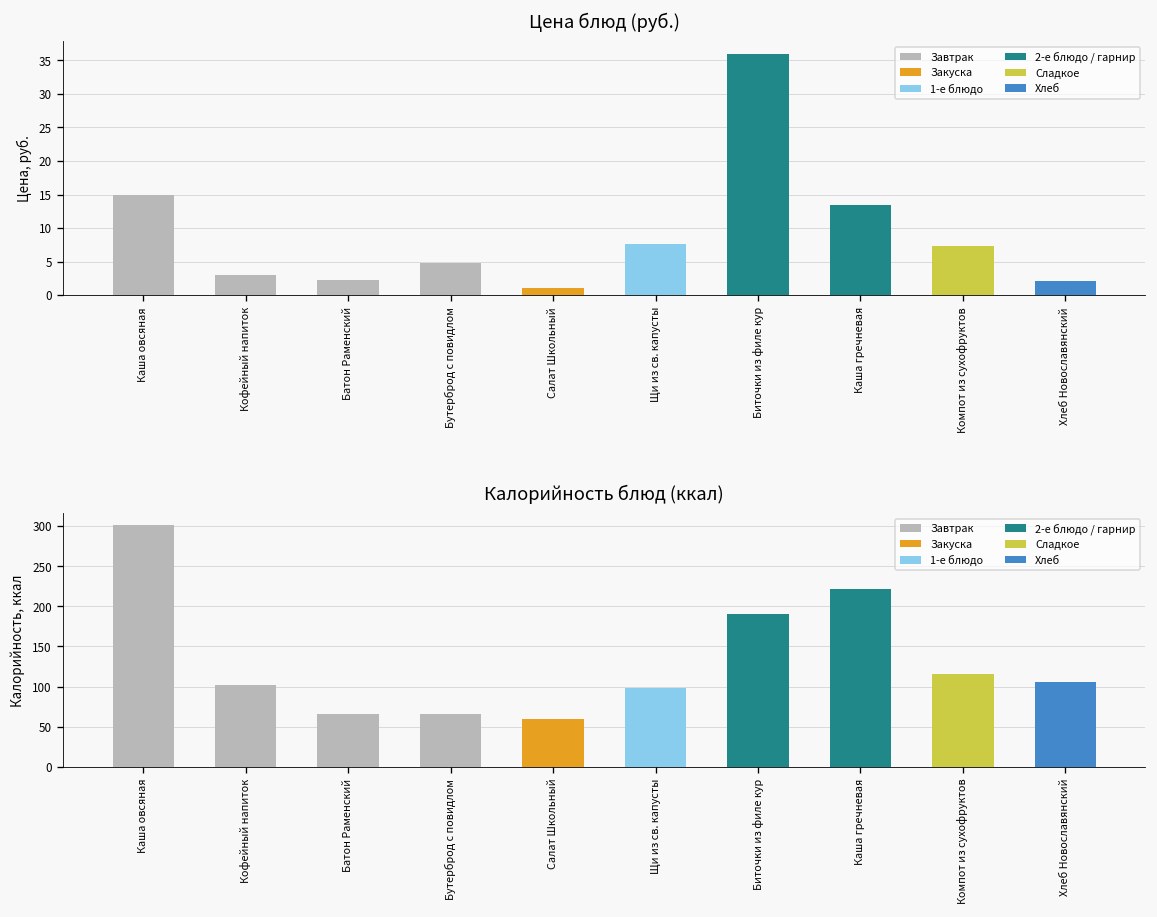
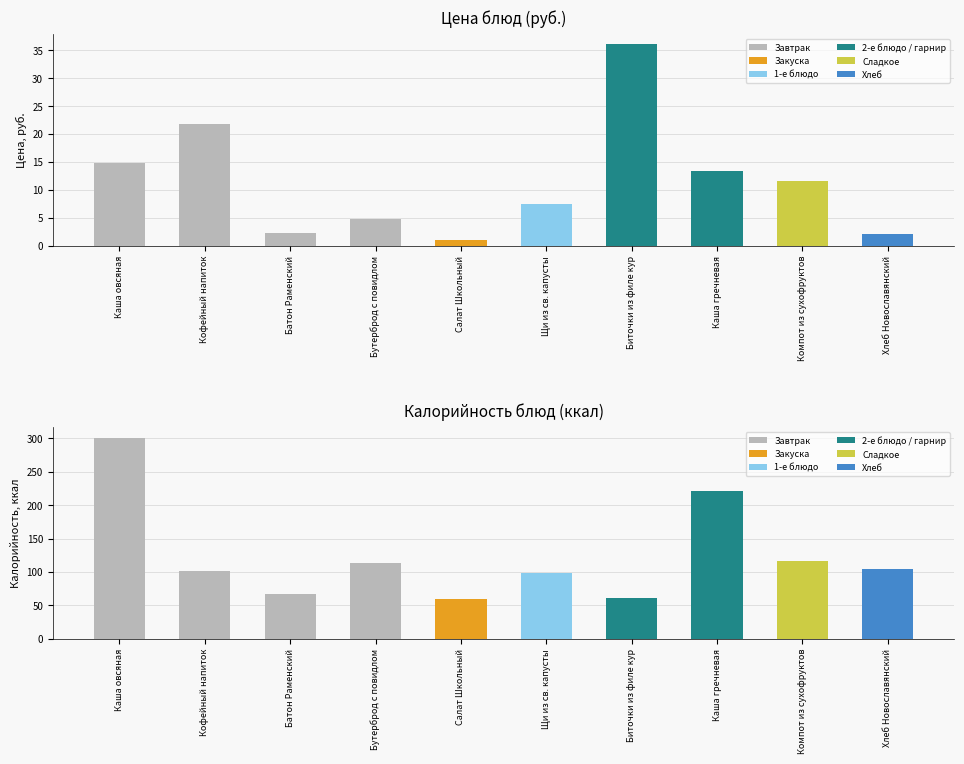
Цена блюд (руб.), Кофейный напиток: 3 -> 22
Цена блюд (руб.), Компот из сухофруктов: 7 -> 12
Калорийность блюд (ккал), Бутерброд с повидлом: 70 -> 110
Калорийность блюд (ккал), Биточки из филе кур: 190 -> 60
